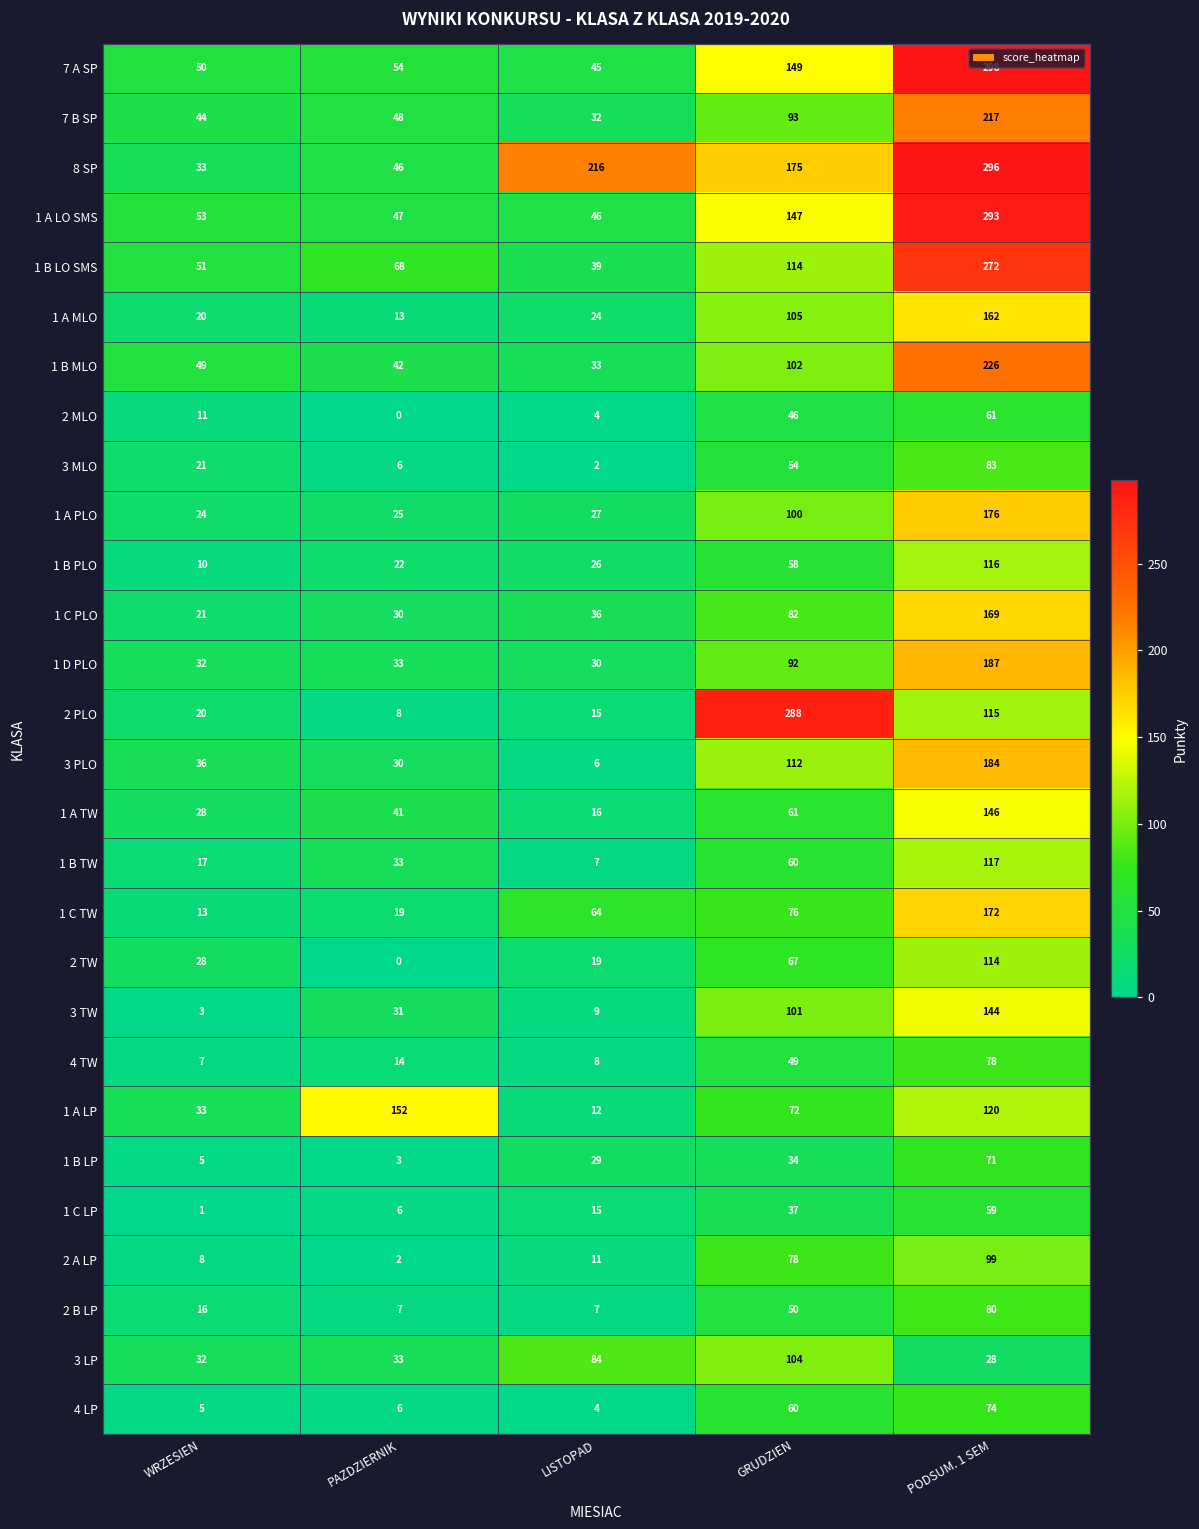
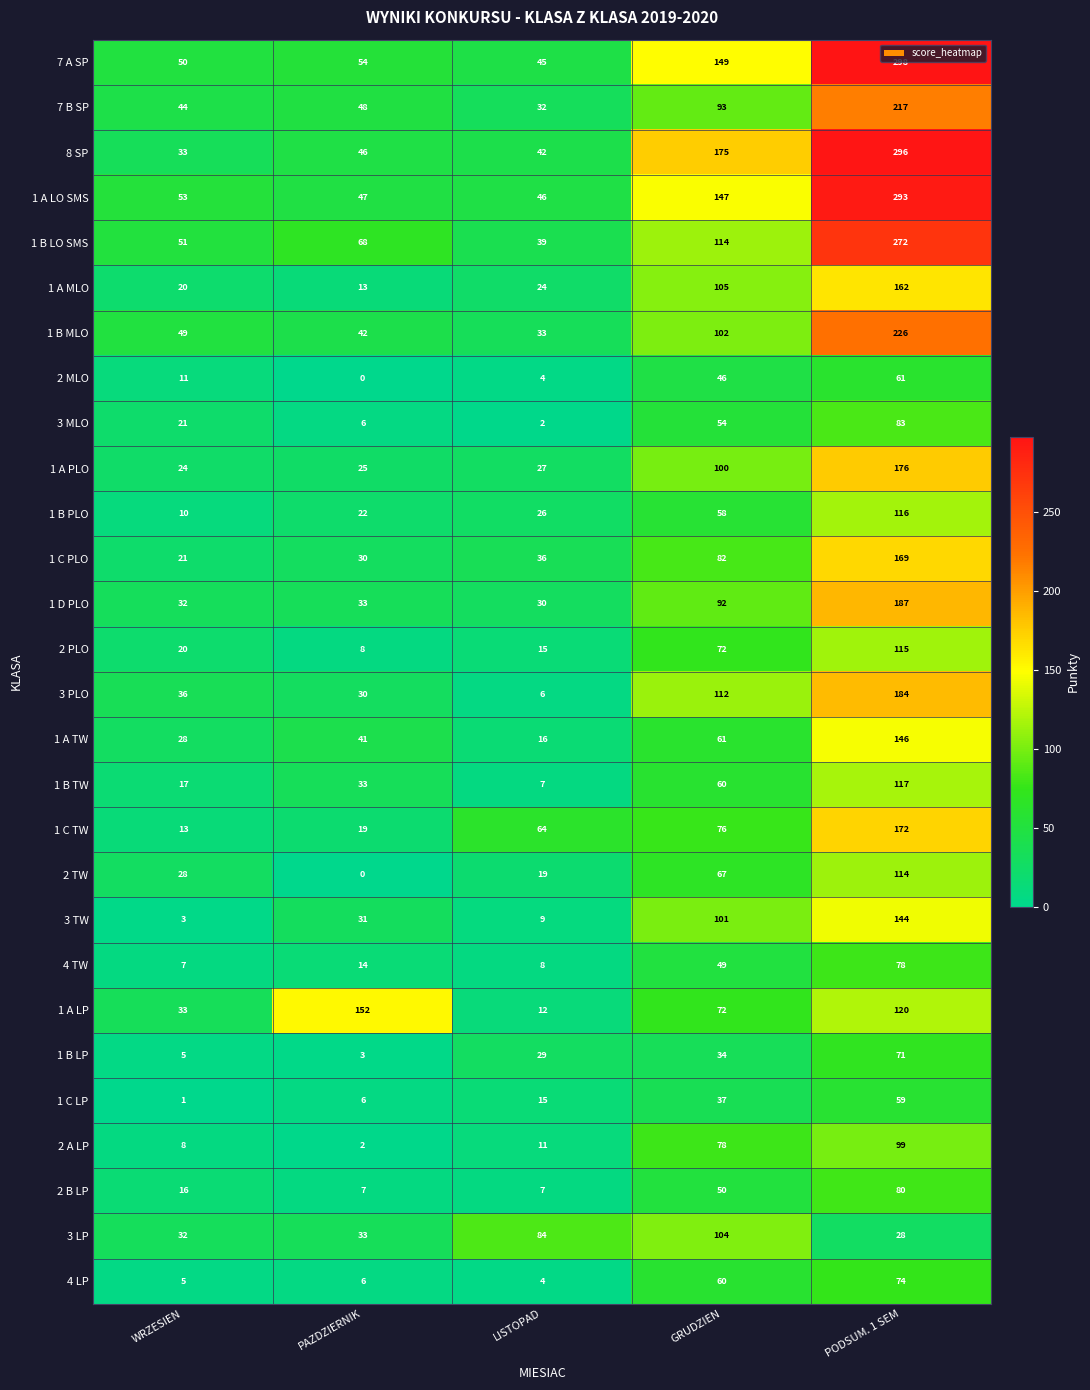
8 SP, LISTOPAD: 216 -> 42
2 PLO, GRUDZIEN: 288 -> 72
